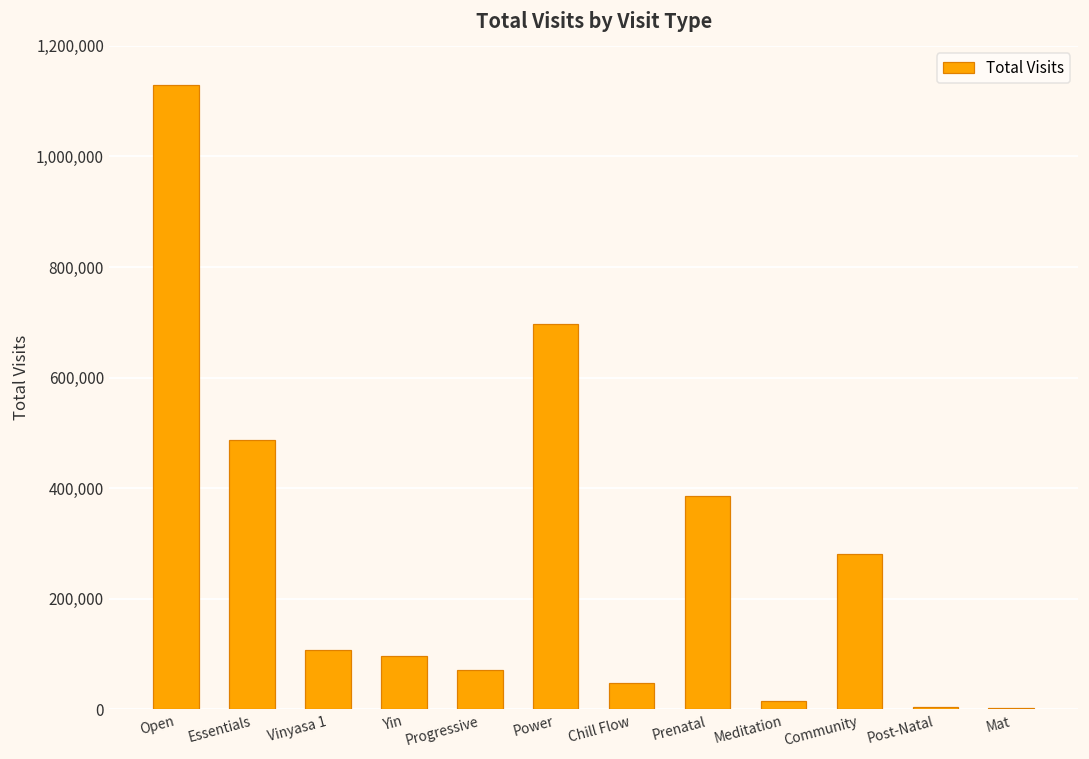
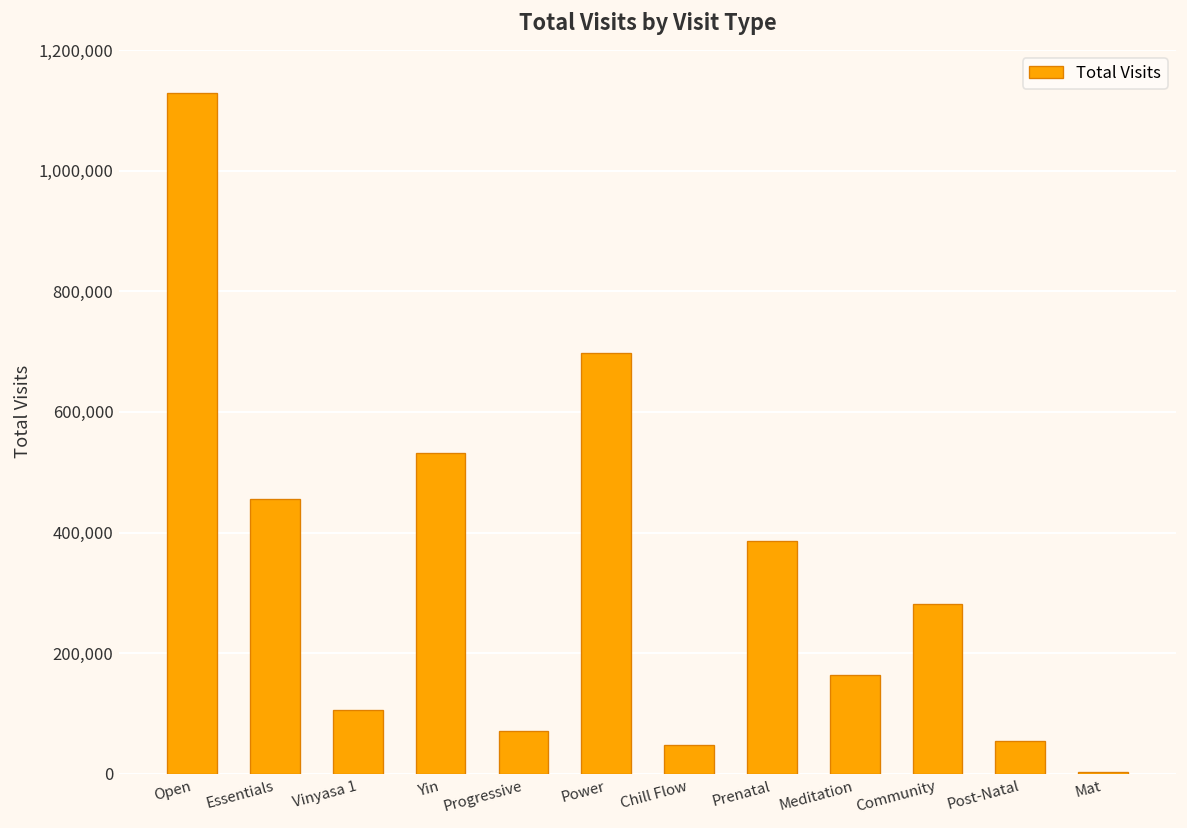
Essentials: 490,000 -> 460,000
Yin: 100,000 -> 530,000
Meditation: 10,000 -> 160,000
Post-Natal: 0 -> 50,000
